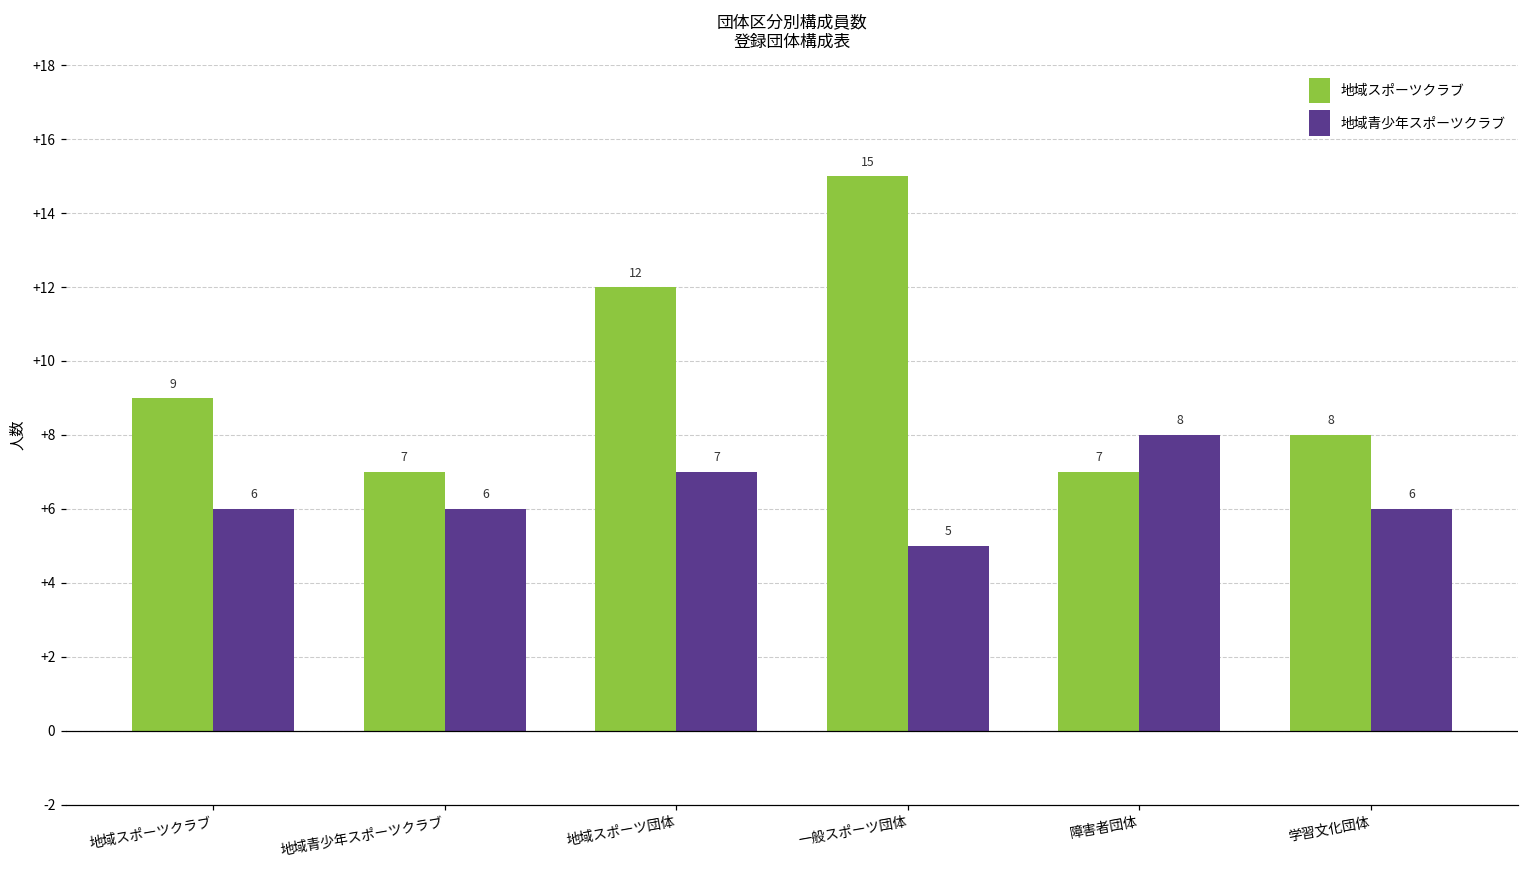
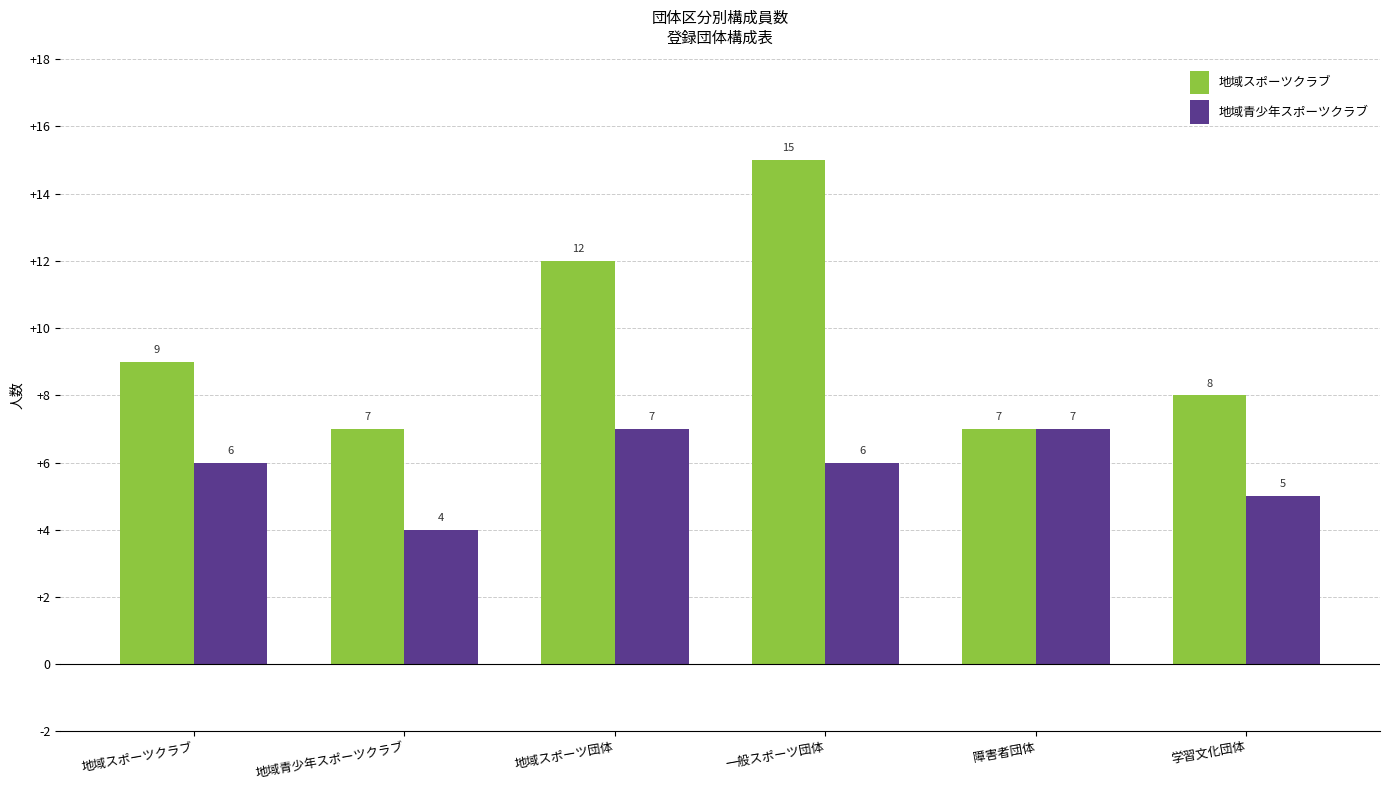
地域青少年スポーツクラブ, 地域青少年スポーツクラブ: 6 -> 4
地域青少年スポーツクラブ, 一般スポーツ団体: 5 -> 6
地域青少年スポーツクラブ, 障害者団体: 8 -> 7
地域青少年スポーツクラブ, 学習文化団体: 6 -> 5
